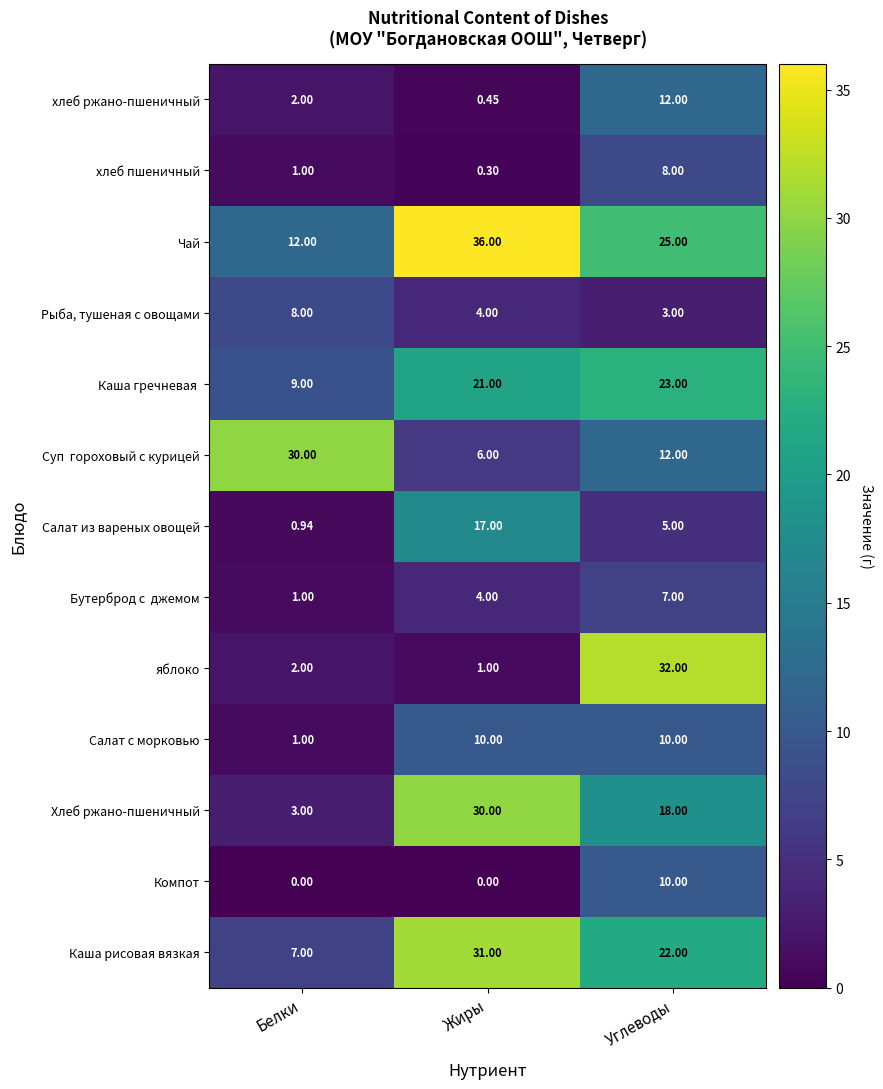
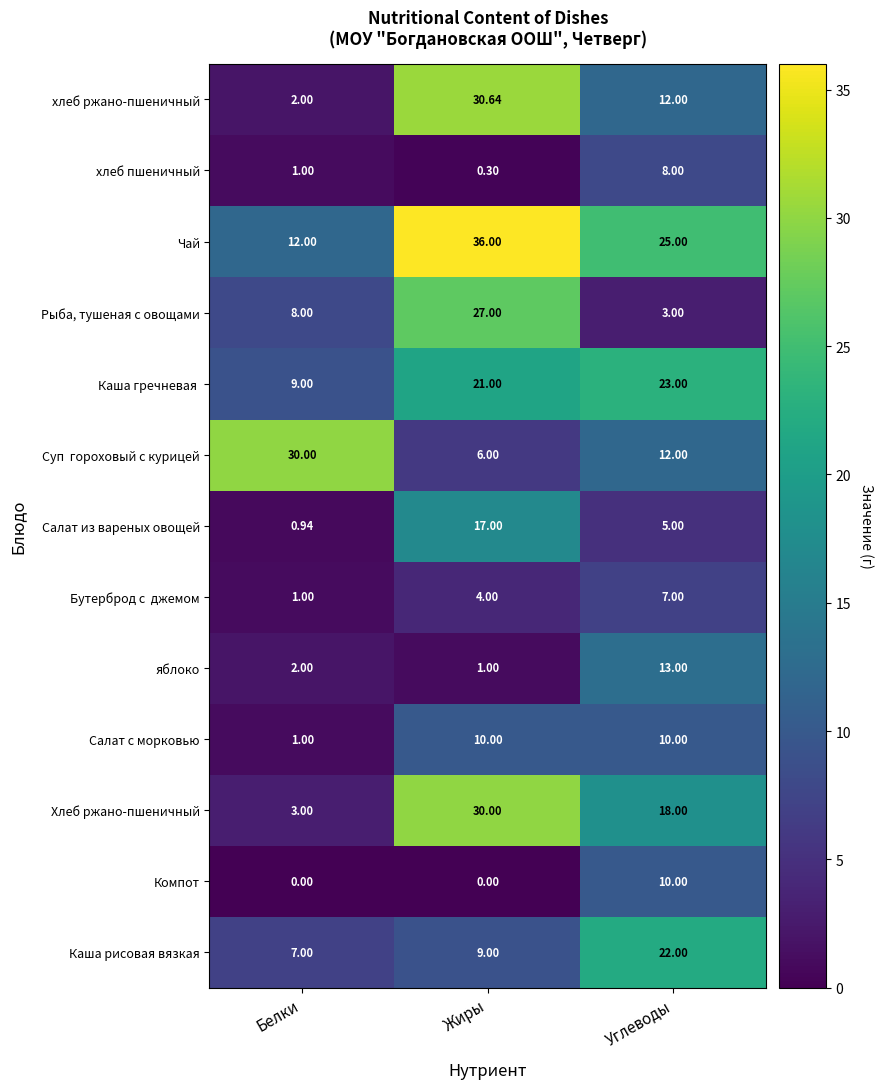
хлеб ржано-пшеничный, Жиры: 0.45 -> 30.64
Рыба, тушеная с овощами, Жиры: 4.00 -> 27.00
яблоко, Углеводы: 32.00 -> 13.00
Каша рисовая вязкая, Жиры: 31.00 -> 9.00
